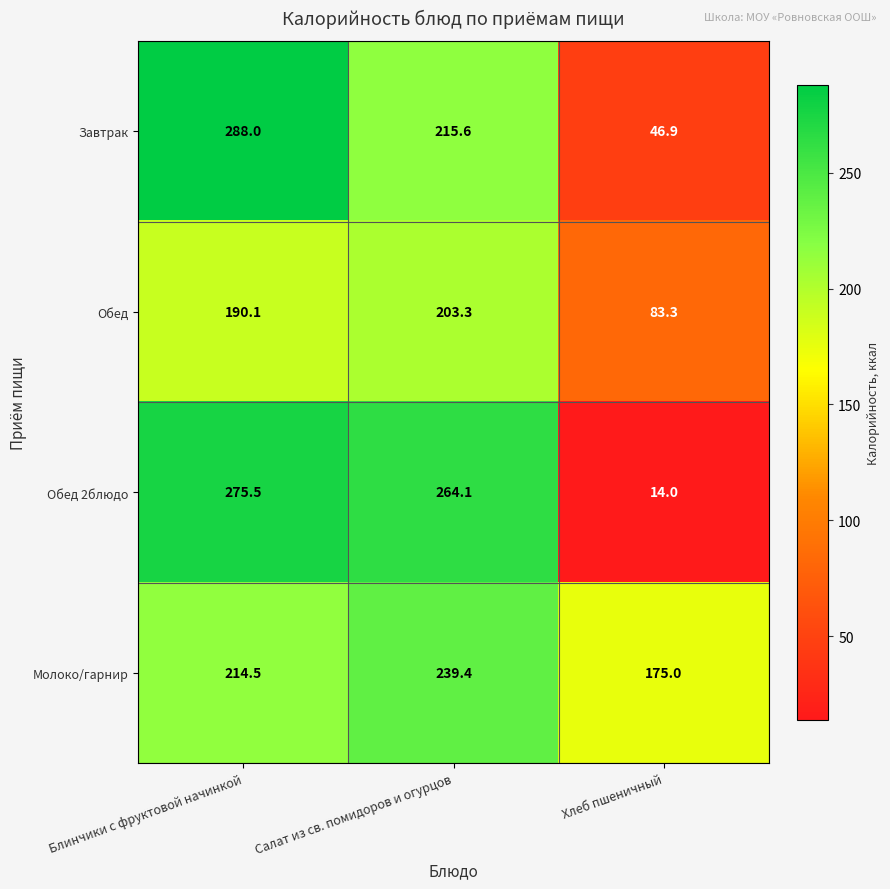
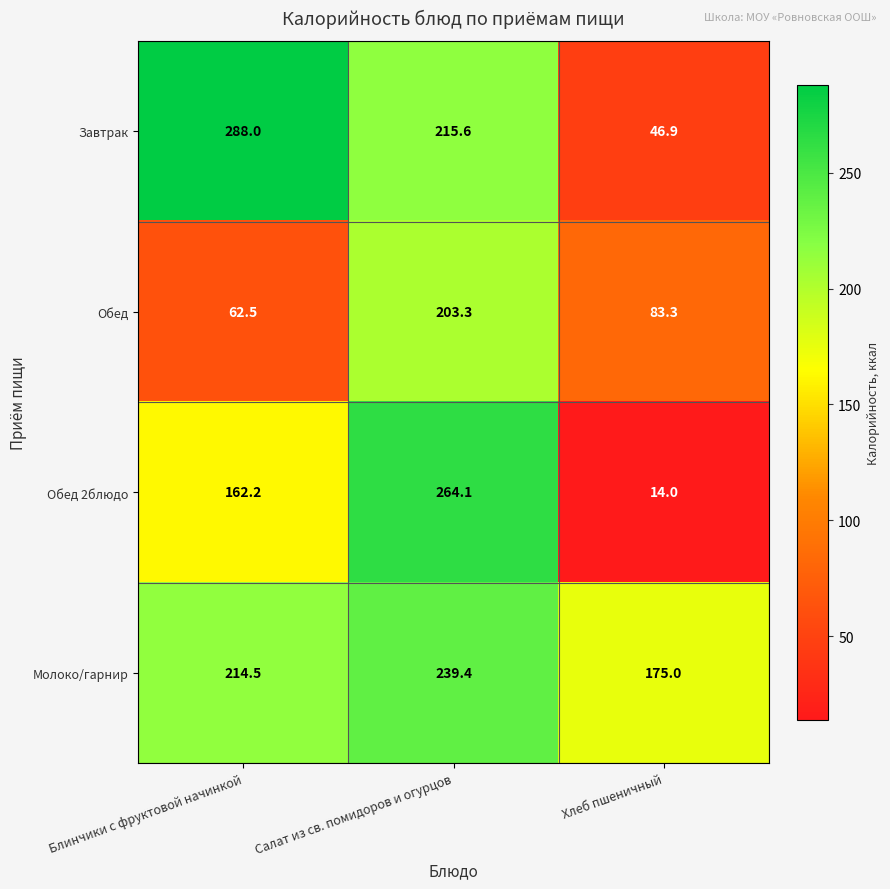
Обед, Блинчики с фруктовой начинкой: 190.1 -> 62.5
Обед 2блюдо, Блинчики с фруктовой начинкой: 275.5 -> 162.2
